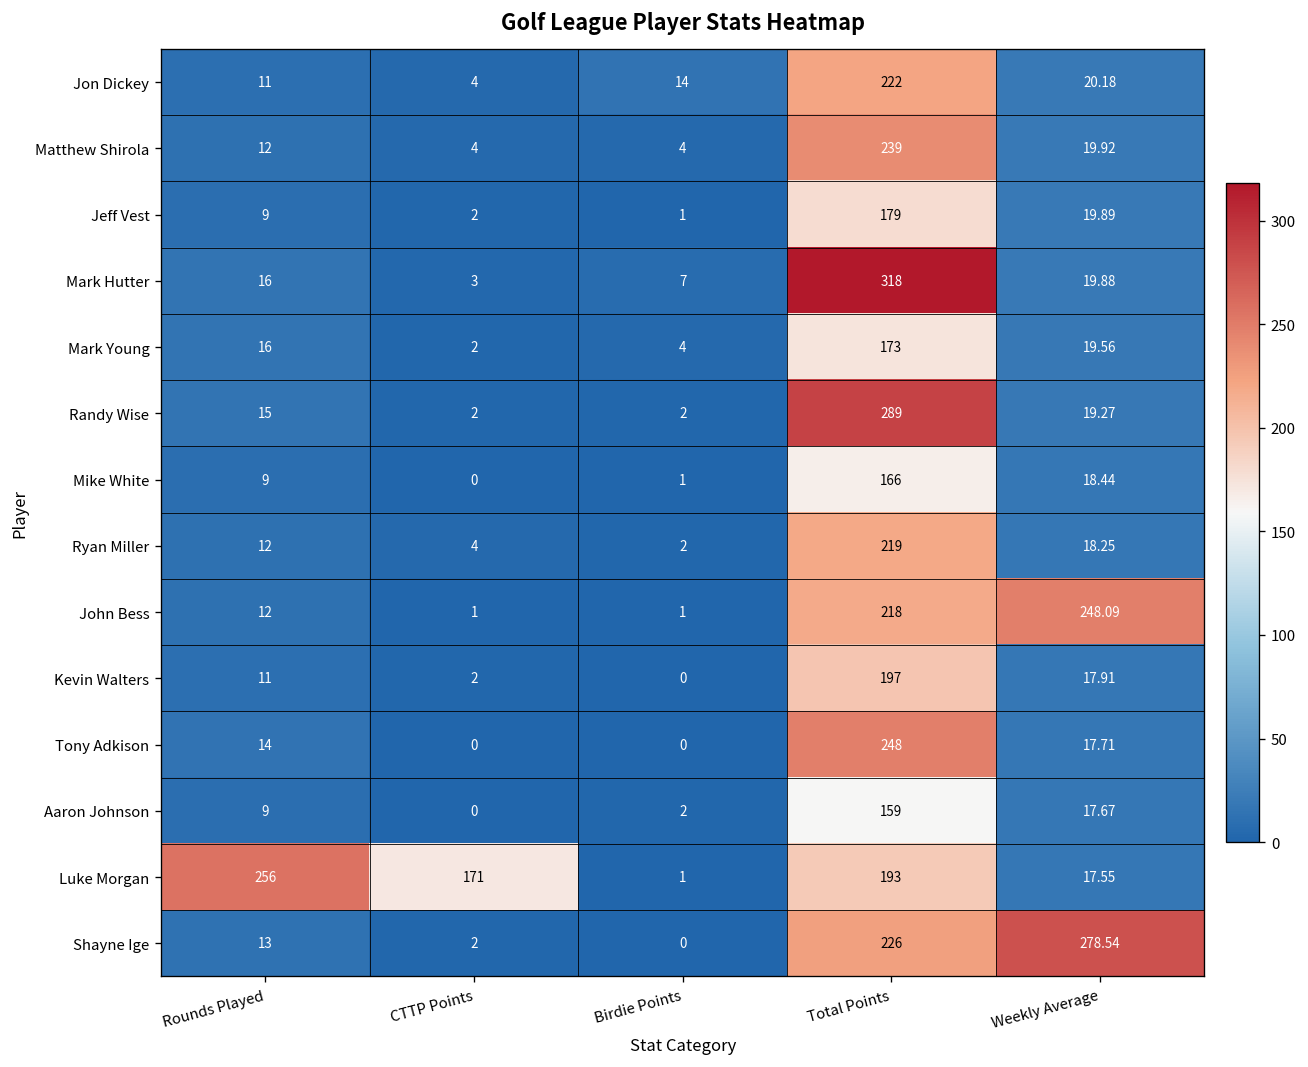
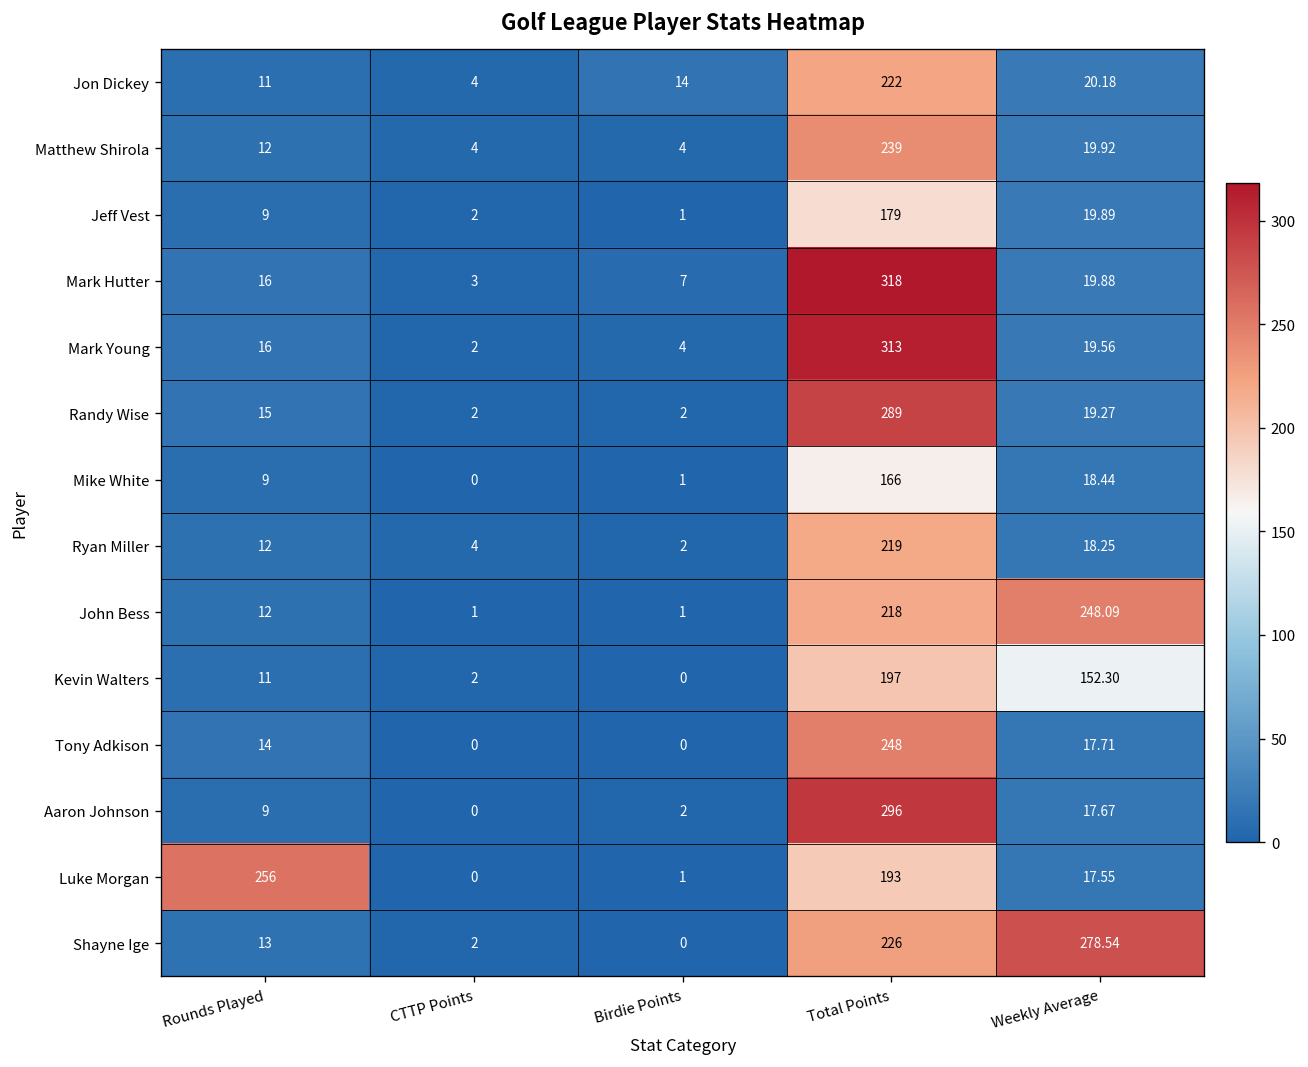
Mark Young, Total Points: 173 -> 313
Kevin Walters, Weekly Average: 17.91 -> 152.30
Aaron Johnson, Total Points: 159 -> 296
Luke Morgan, CTTP Points: 171 -> 0
